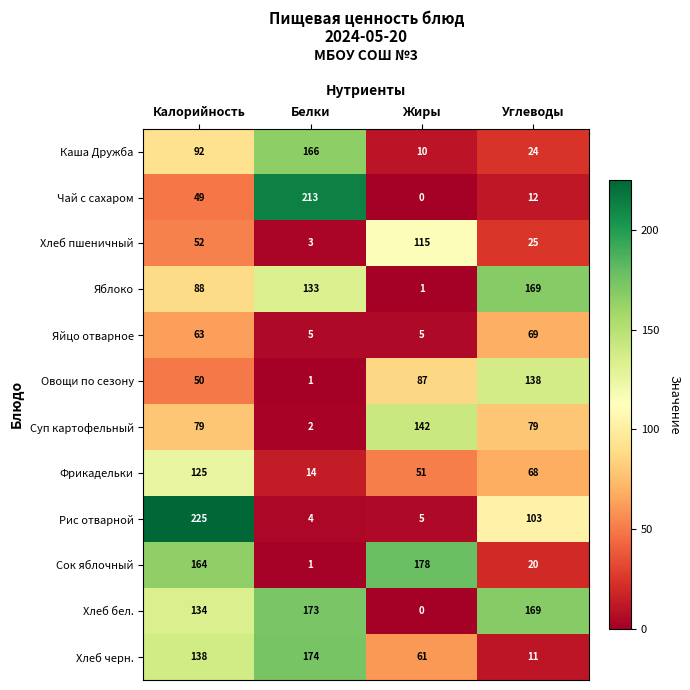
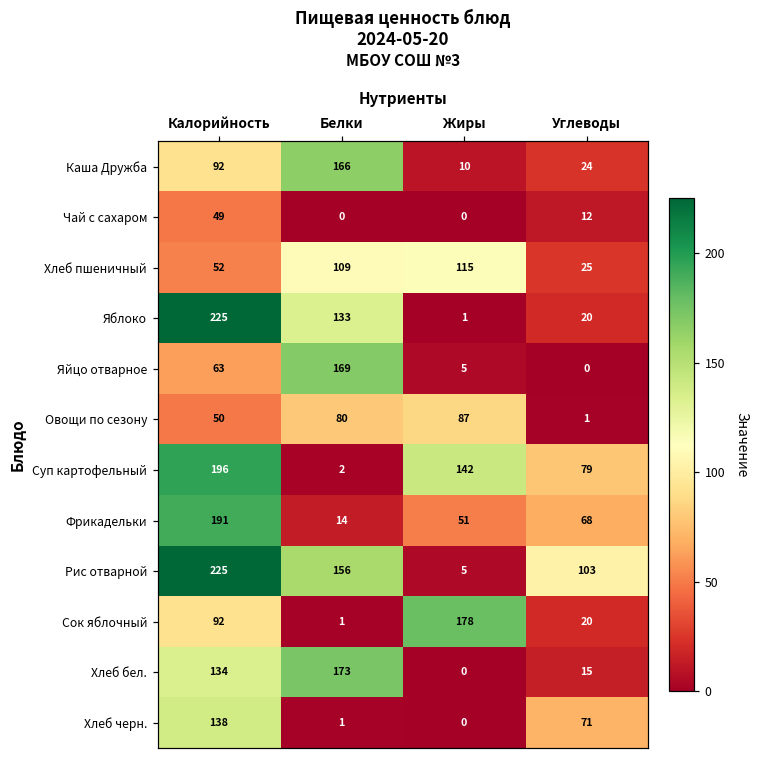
Чай с сахаром, Белки: 213 -> 0
Хлеб пшеничный, Белки: 3 -> 109
Яблоко, Калорийность: 88 -> 225
Яблоко, Углеводы: 169 -> 20
Яйцо отварное, Белки: 5 -> 169
Яйцо отварное, Углеводы: 69 -> 0
Овощи по сезону, Белки: 1 -> 80
Овощи по сезону, Углеводы: 138 -> 1
Суп картофельный, Калорийность: 79 -> 196
Фрикадельки, Калорийность: 125 -> 191
Рис отварной, Белки: 4 -> 156
Сок яблочный, Калорийность: 164 -> 92
Хлеб бел., Углеводы: 169 -> 15
Хлеб черн., Белки: 174 -> 1
Хлеб черн., Жиры: 61 -> 0
Хлеб черн., Углеводы: 11 -> 71
